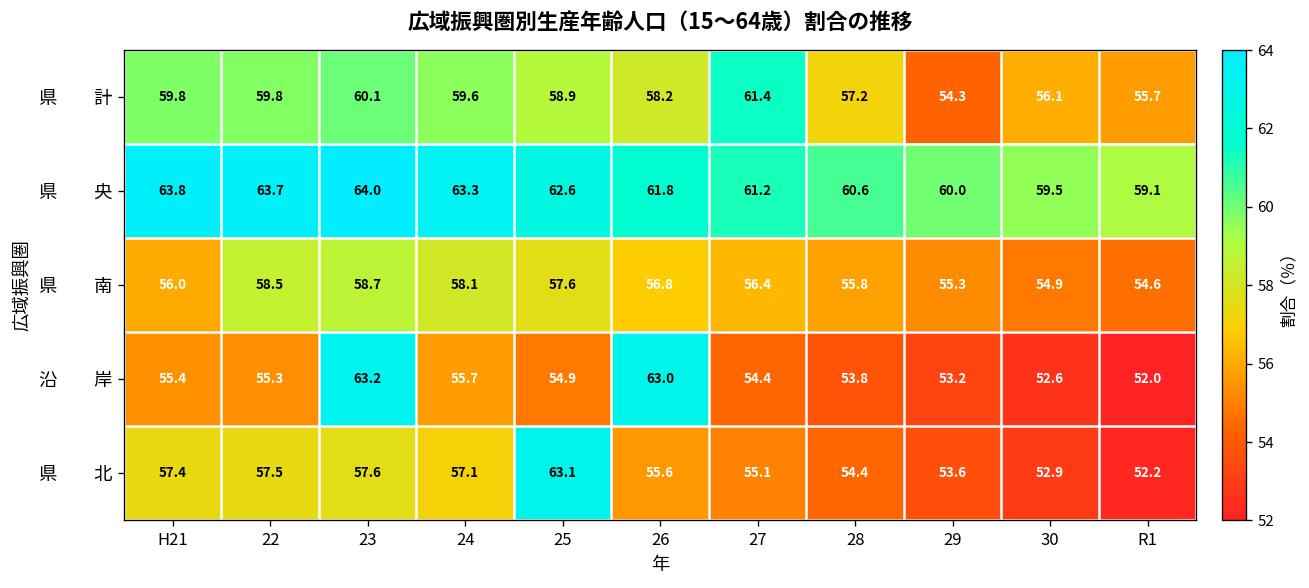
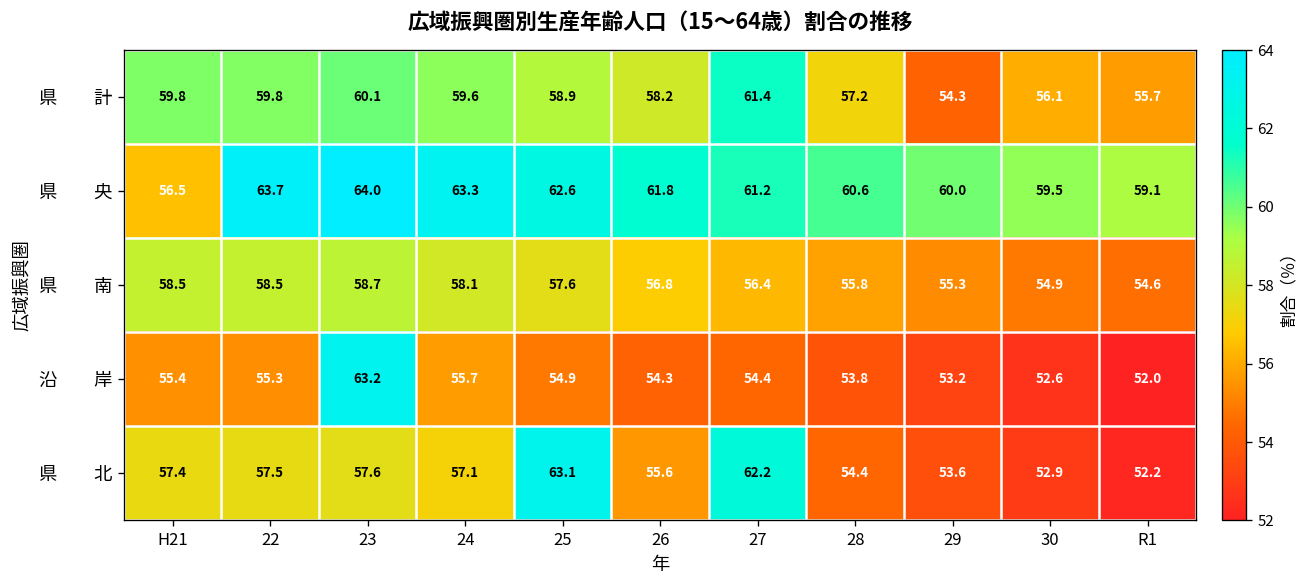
県 央, H21: 63.8 -> 56.5
県 南, H21: 56.0 -> 58.5
沿 岸, 26: 63.0 -> 54.3
県 北, 27: 55.1 -> 62.2
